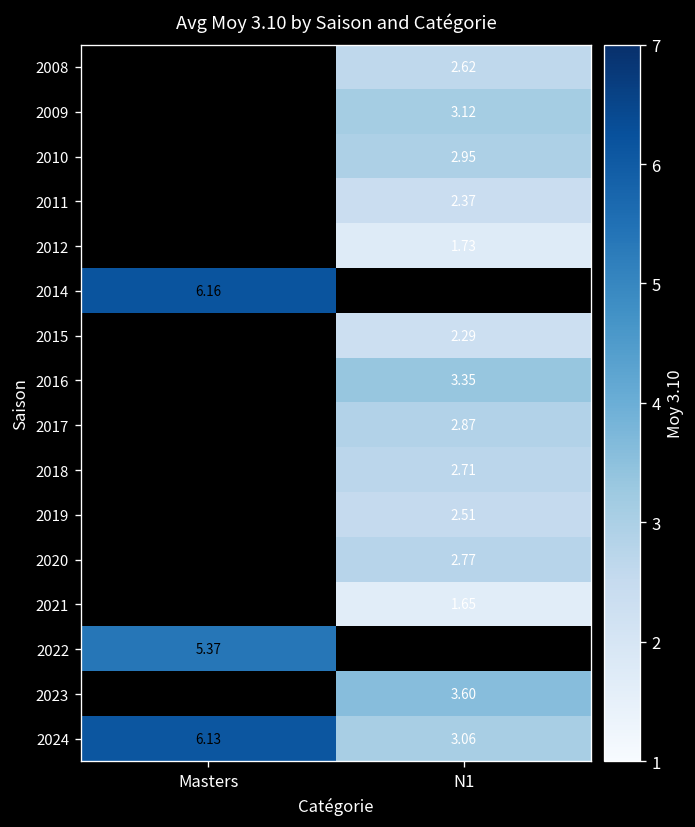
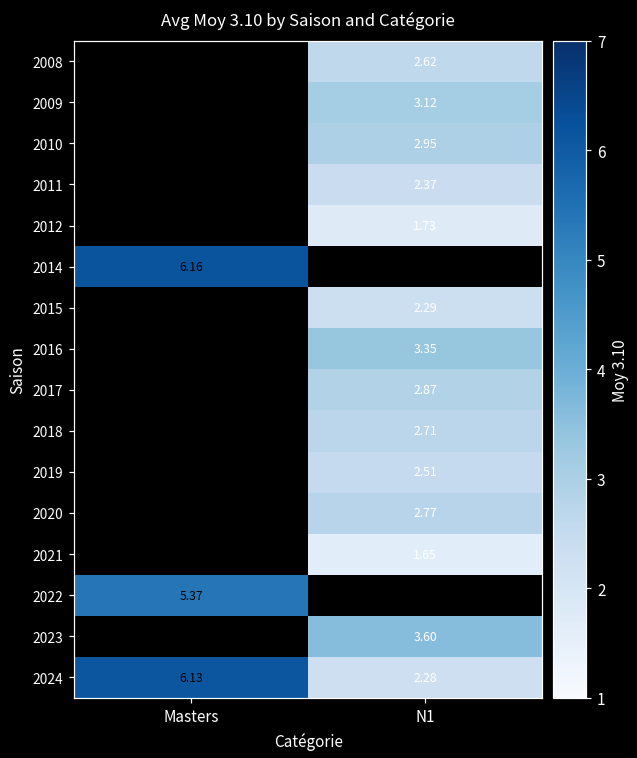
2024, N1: 3.06 -> 2.28
